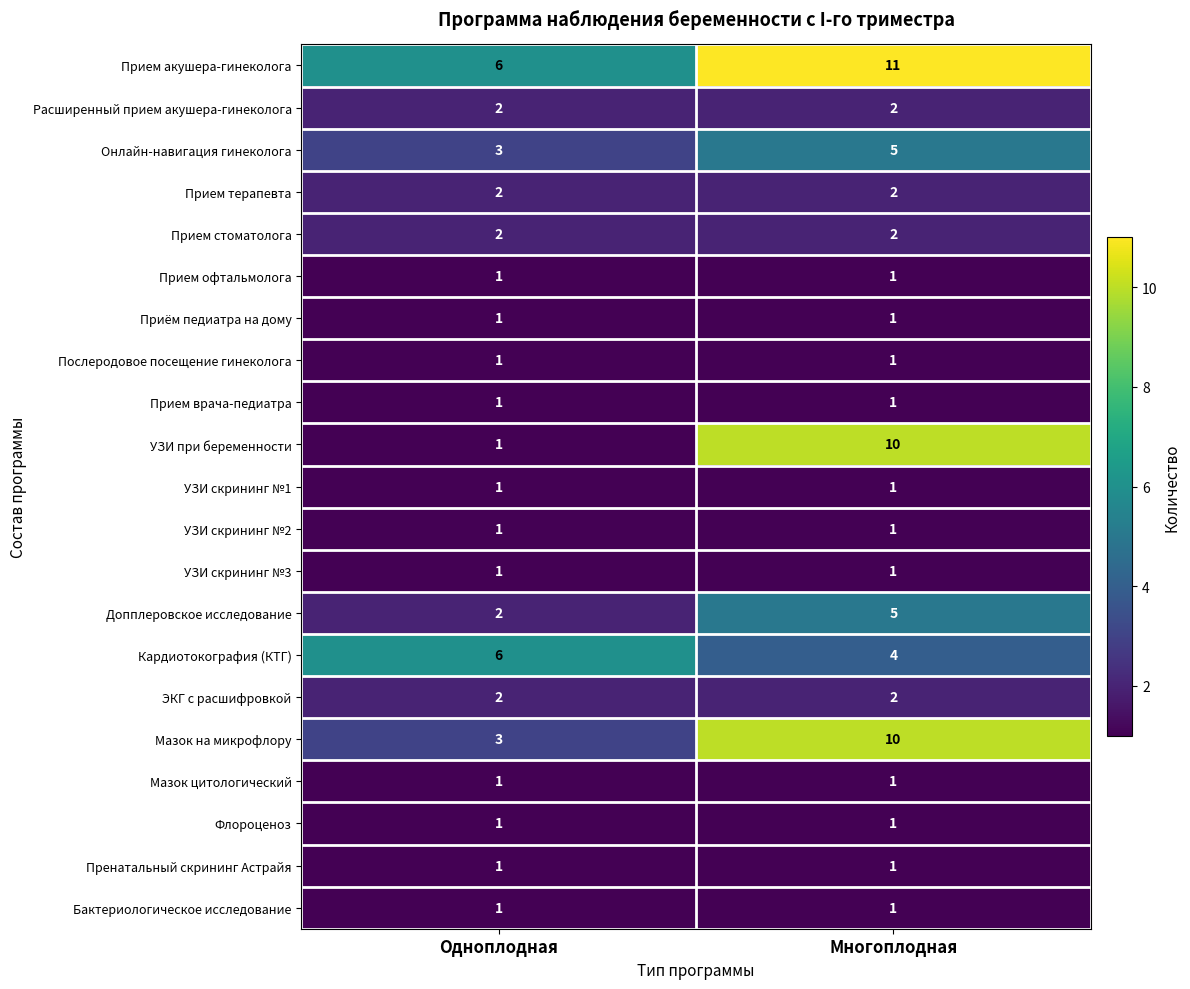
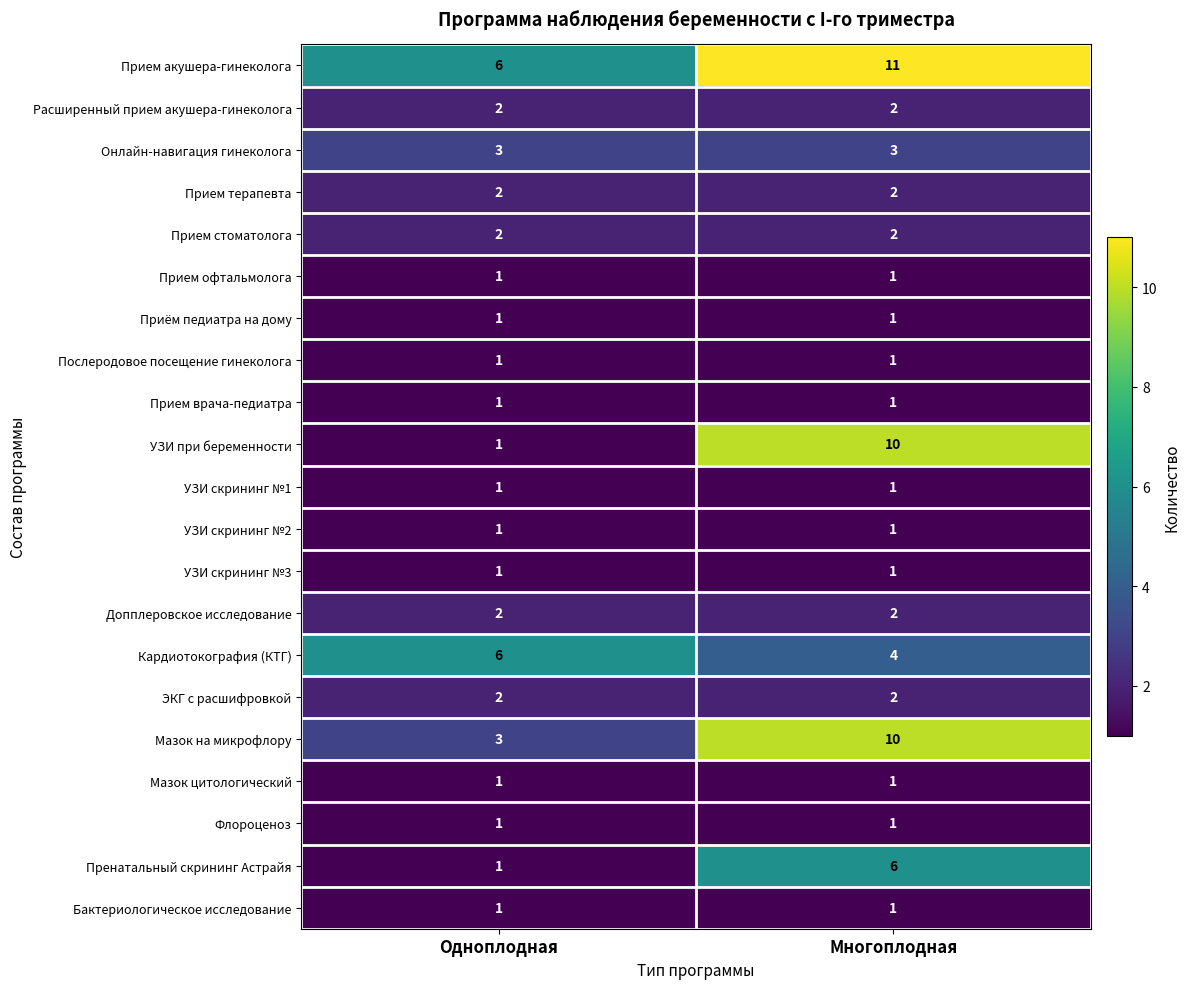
Онлайн-навигация гинеколога, Многоплодная: 5 -> 3
Допплеровское исследование, Многоплодная: 5 -> 2
Пренатальный скрининг Астрайя, Многоплодная: 1 -> 6
